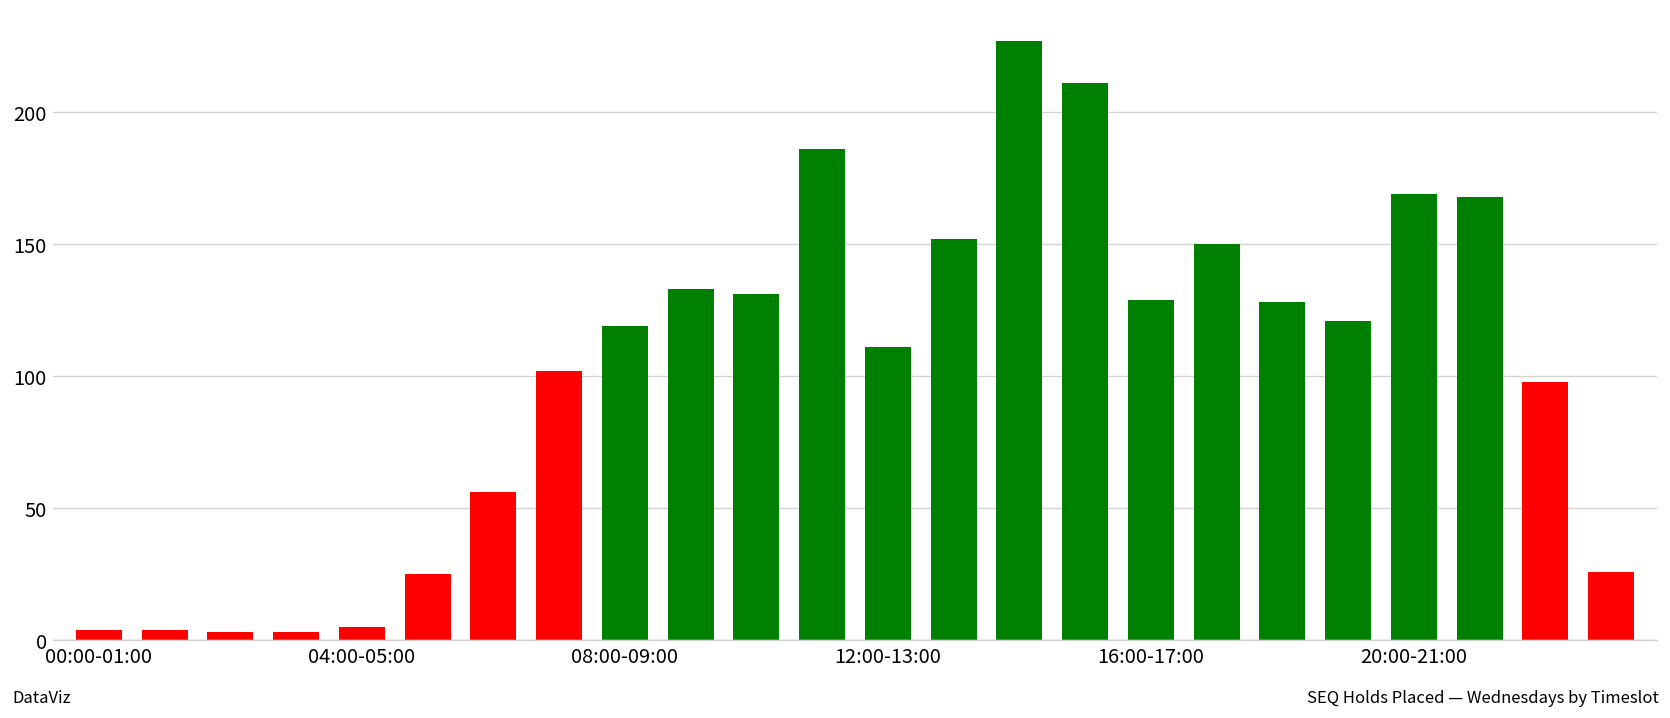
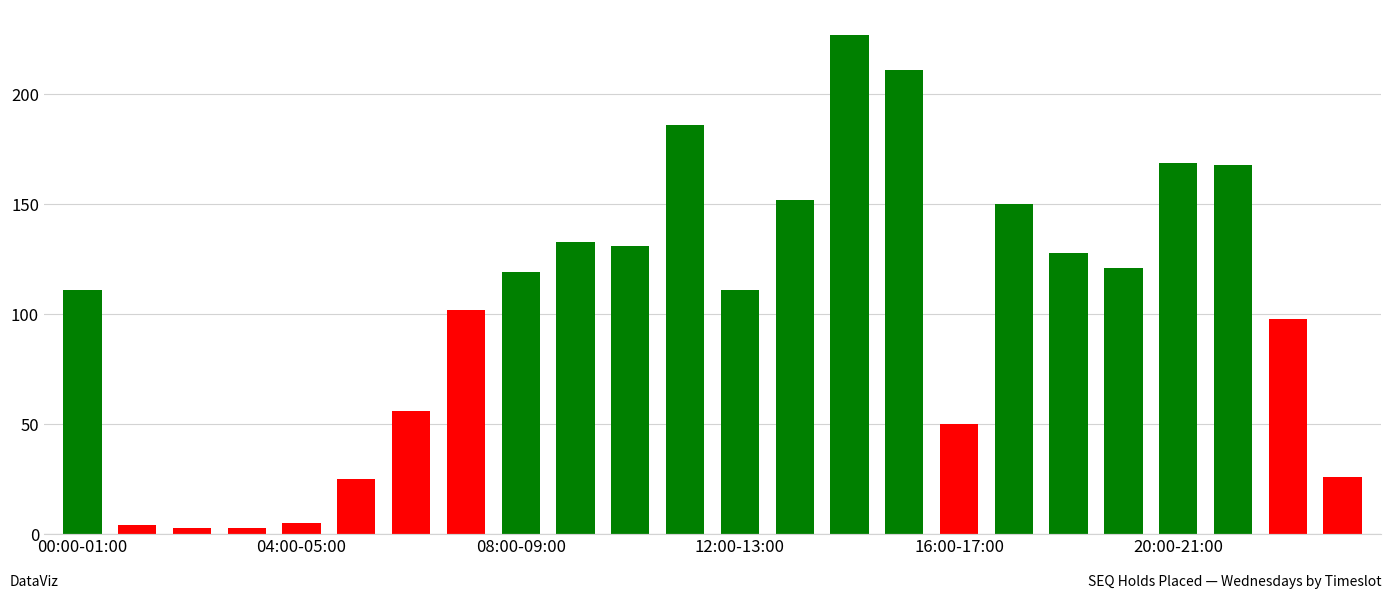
00:00-01:00: 4 -> 111
16:00-17:00: 129 -> 50
